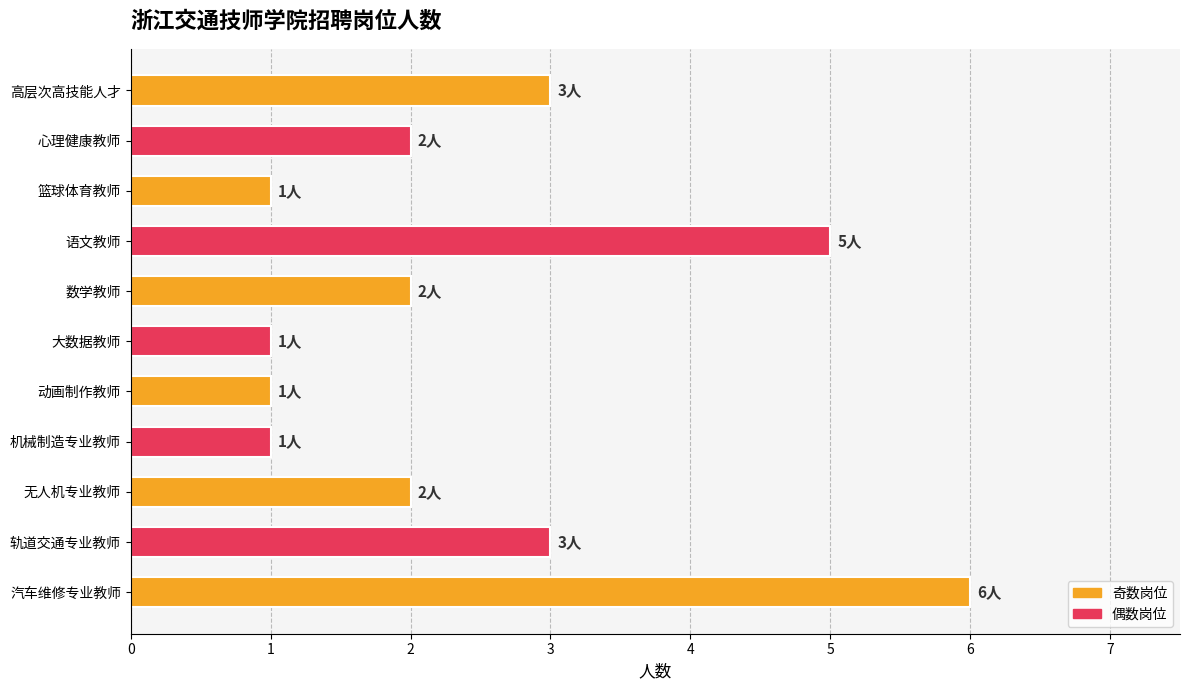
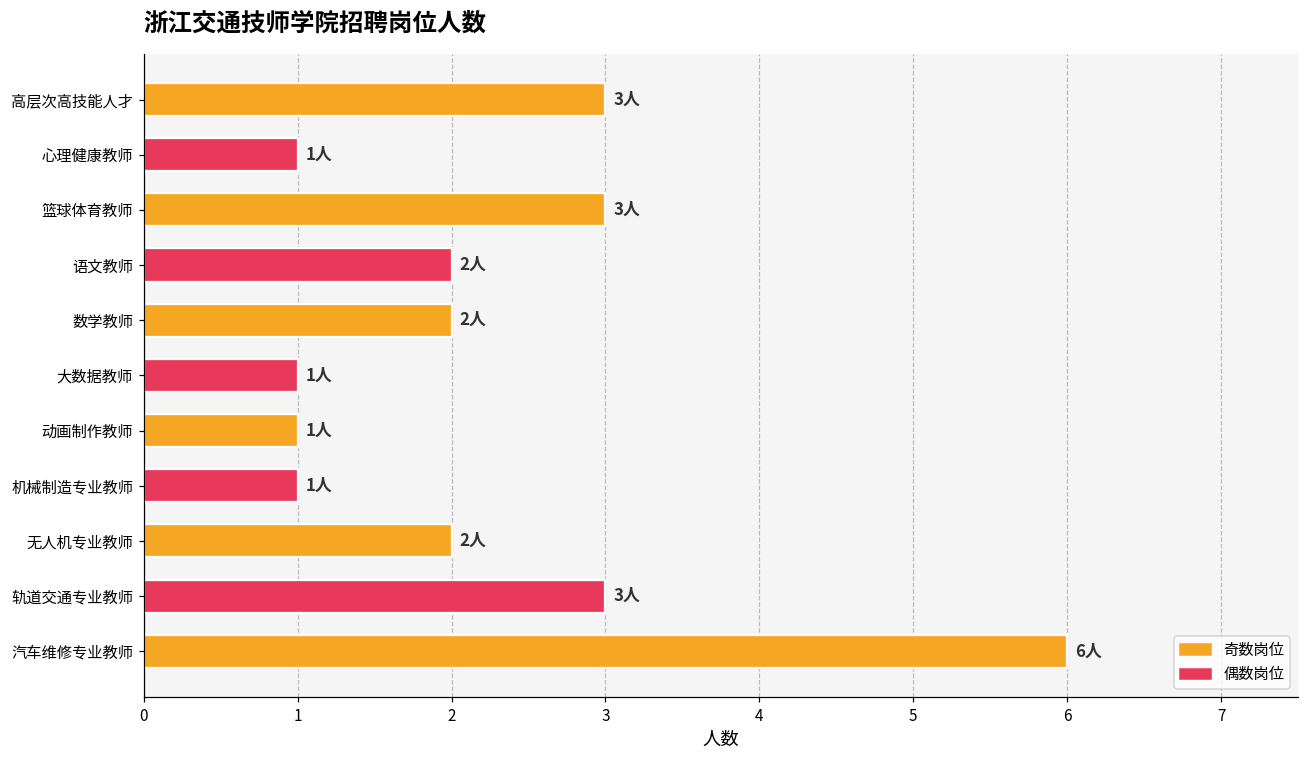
心理健康教师: 2人 -> 1人
篮球体育教师: 1人 -> 3人
语文教师: 5人 -> 2人
